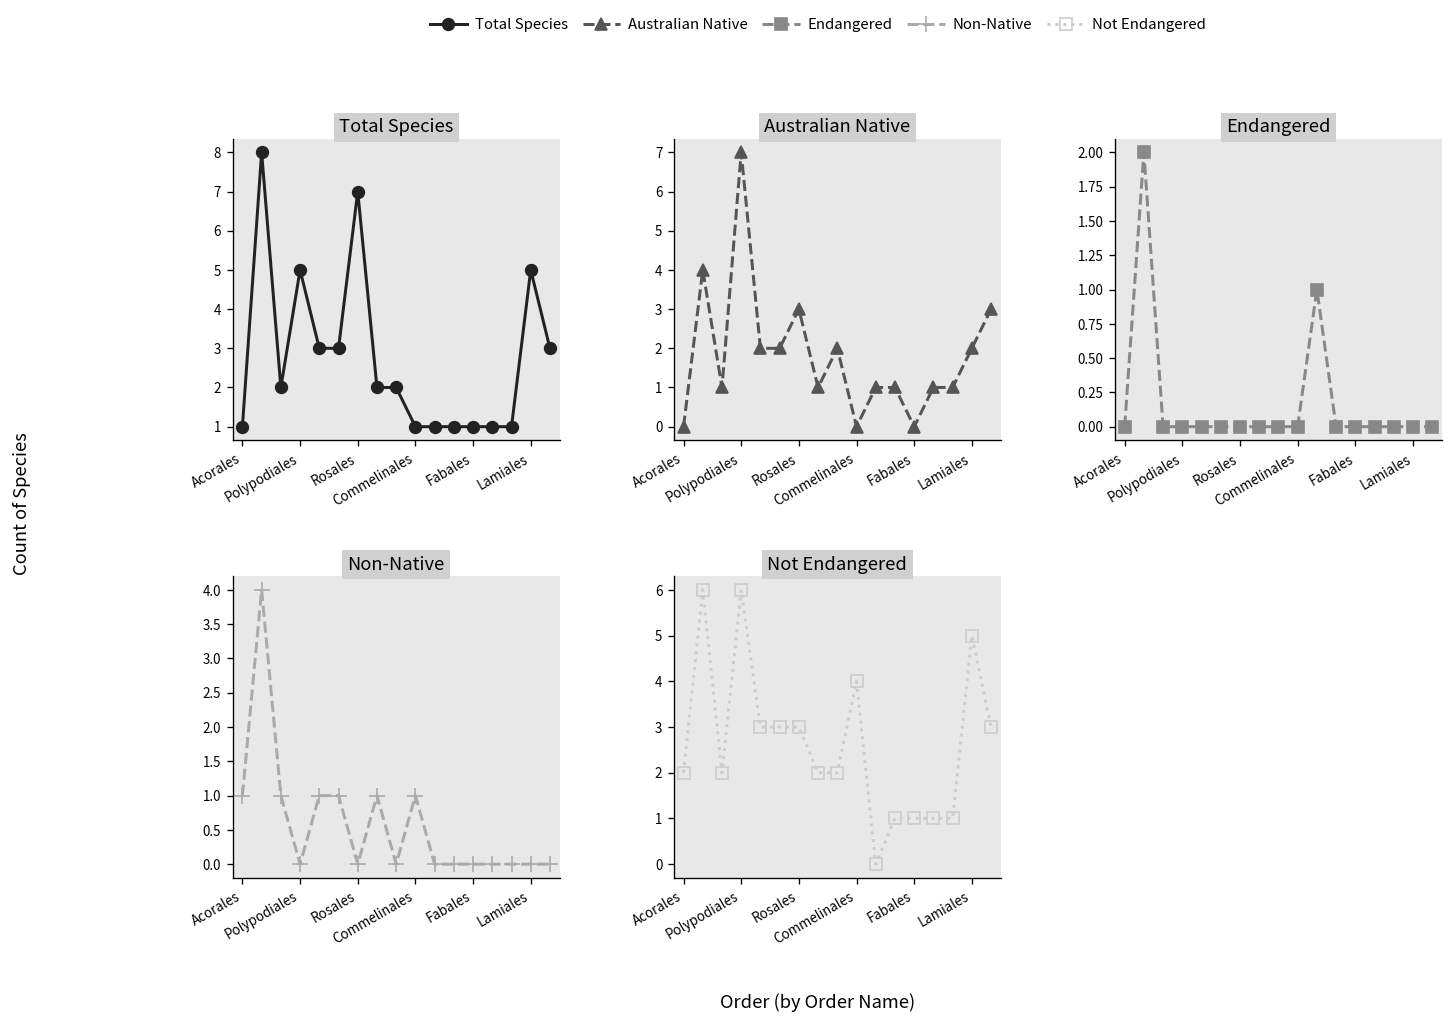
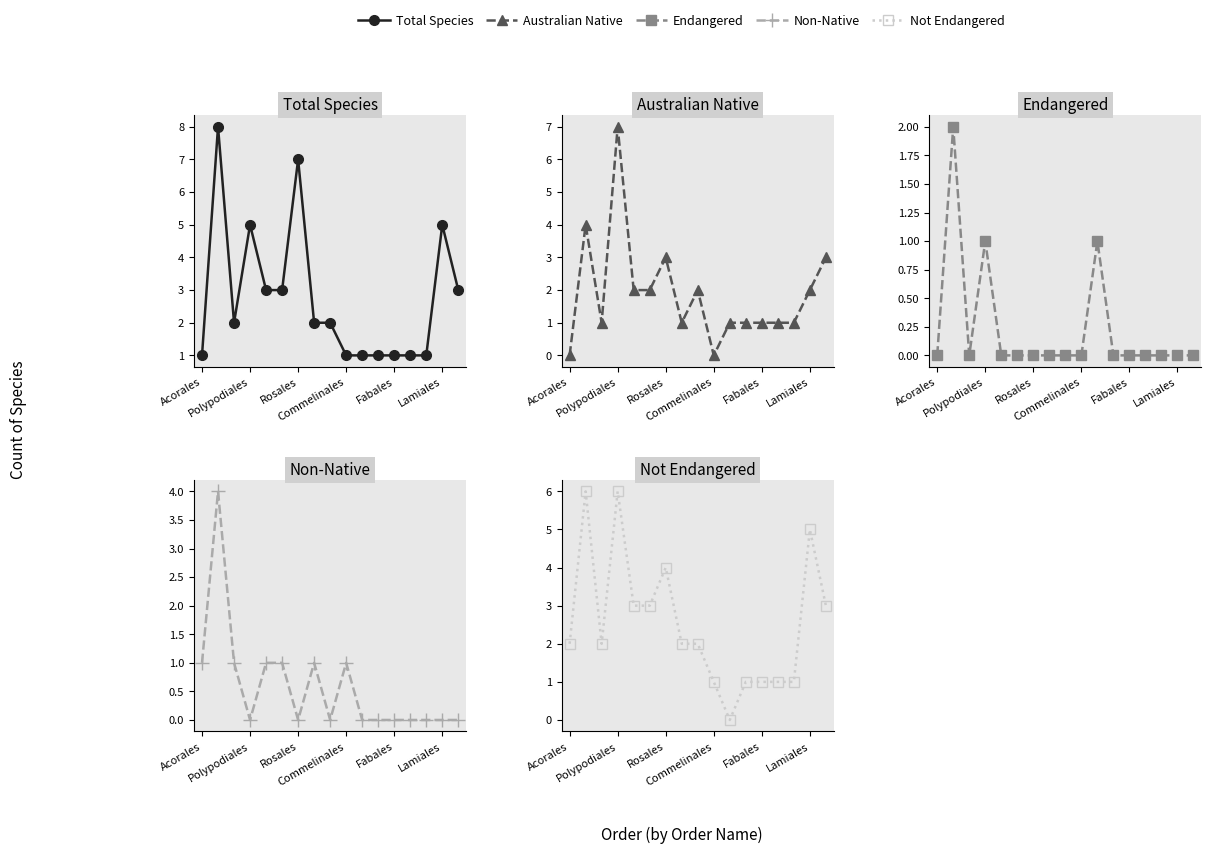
Australian Native, Fabales: 0 -> 1
Endangered, Polypodiales: 0 -> 1
Not Endangered, Rosales: 3 -> 4
Not Endangered, Commelinales: 4 -> 1
